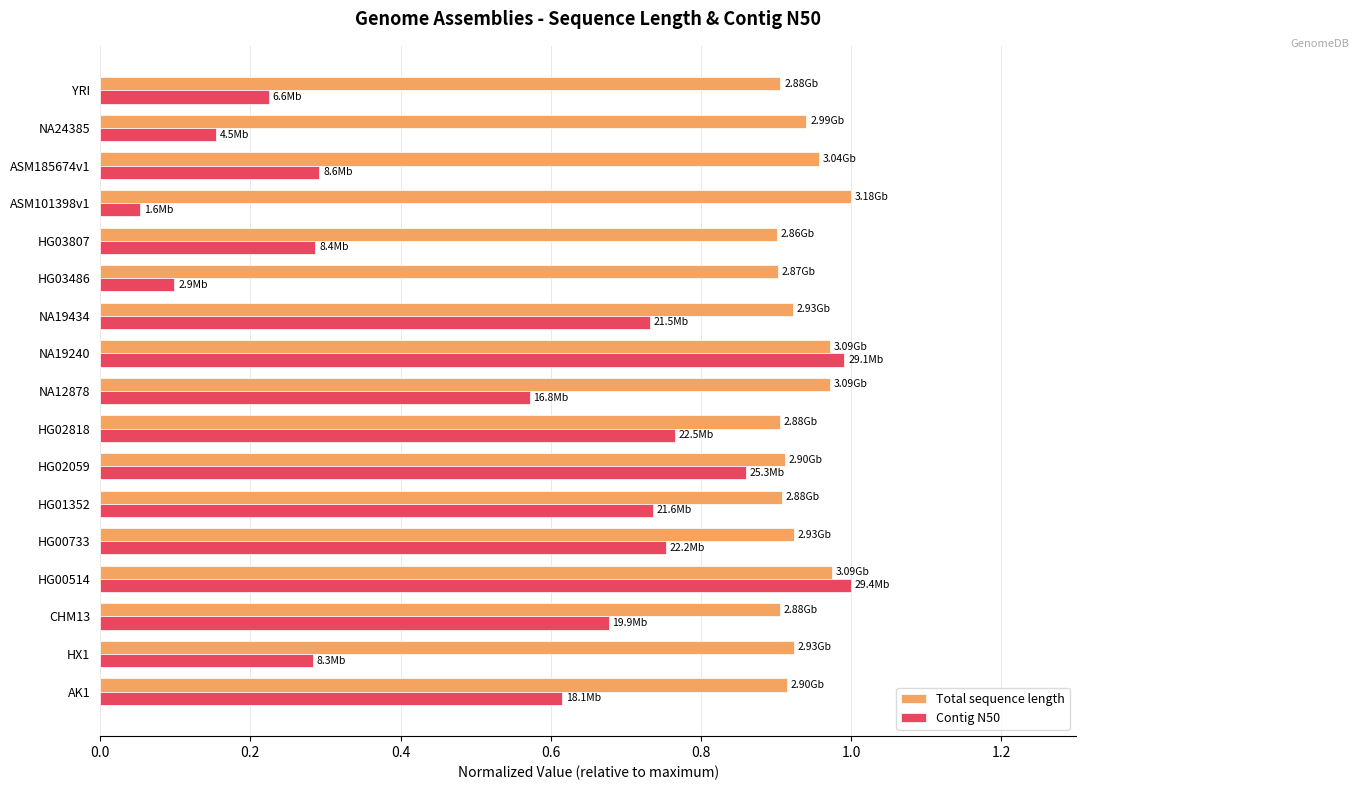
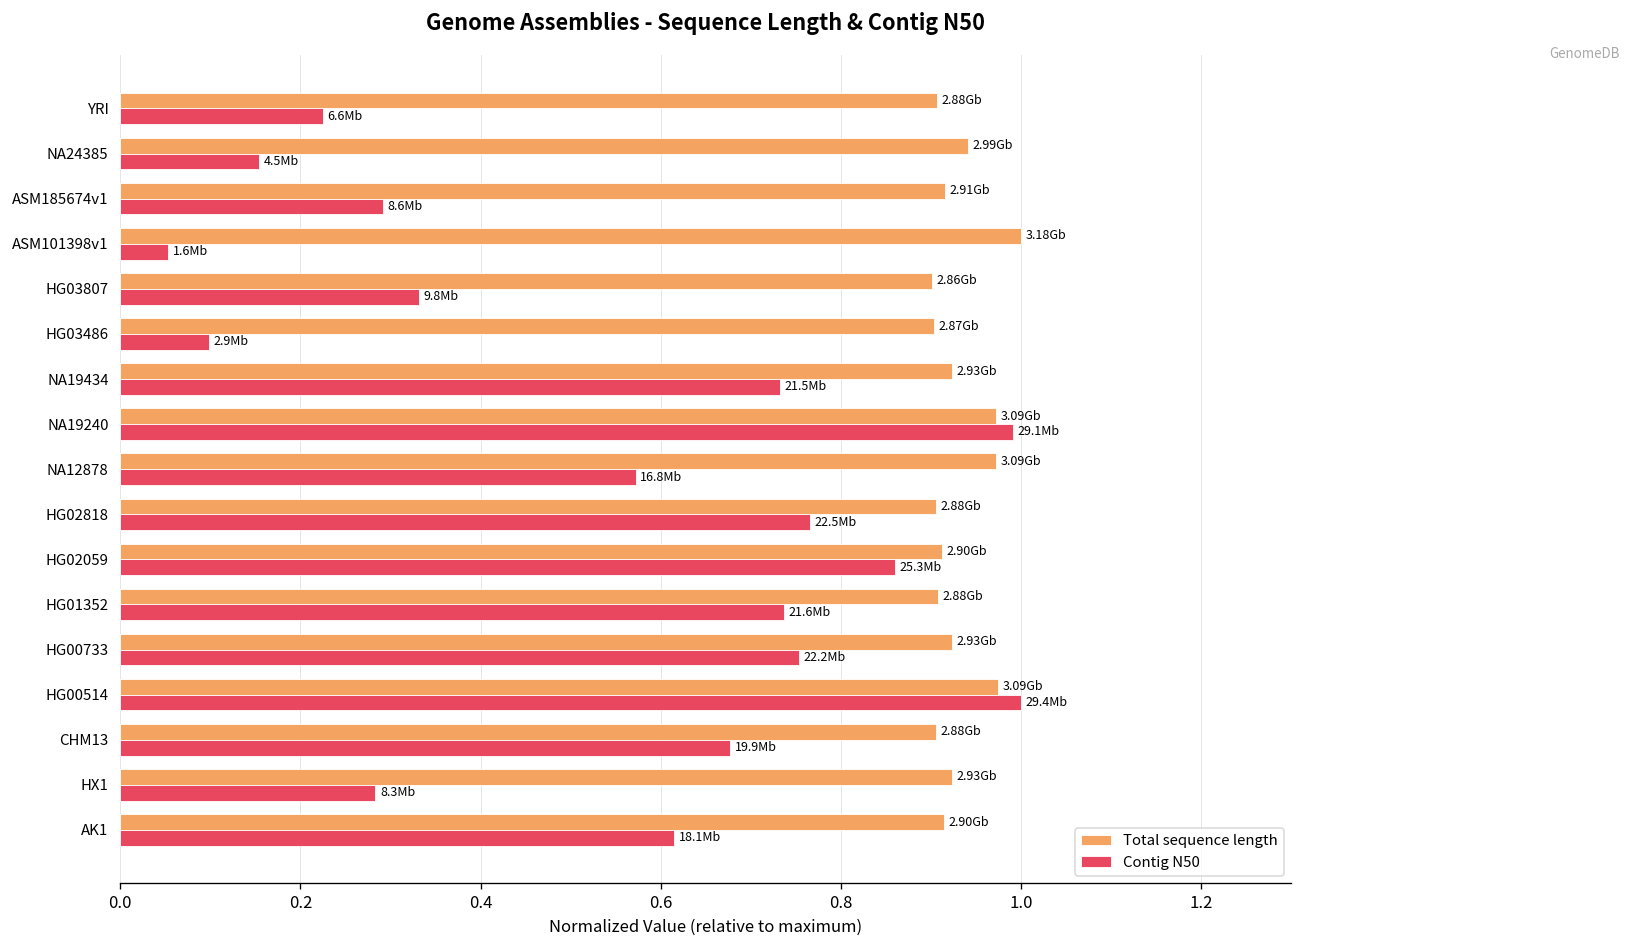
Total sequence length, ASM185674v1: 3.04 -> 2.91
Contig N50, HG03807: 8.4 -> 9.8
